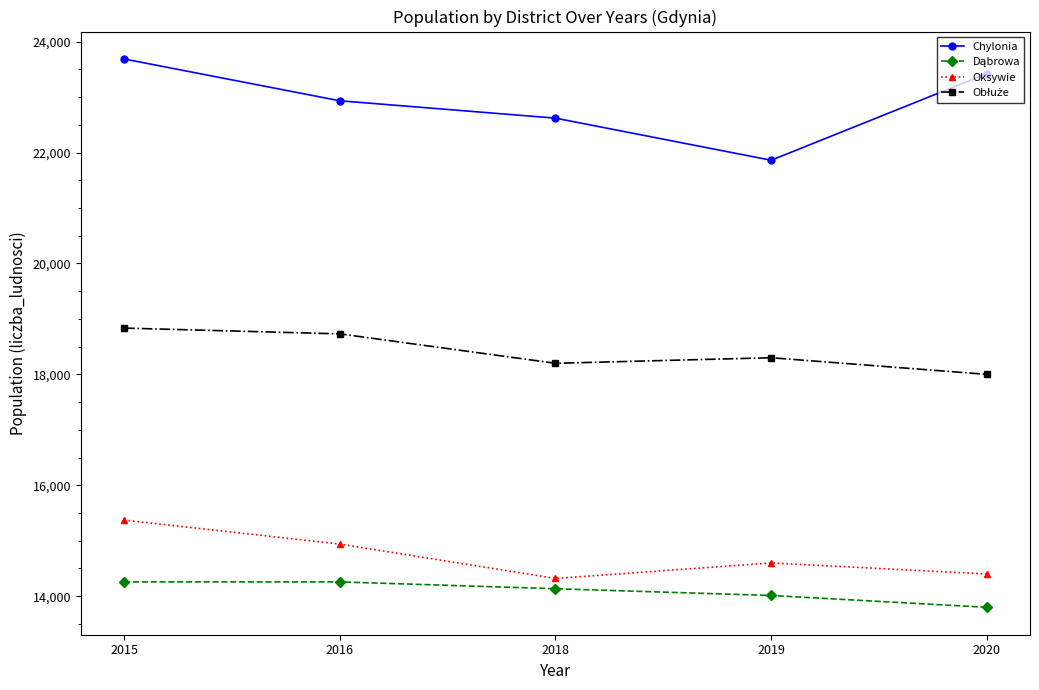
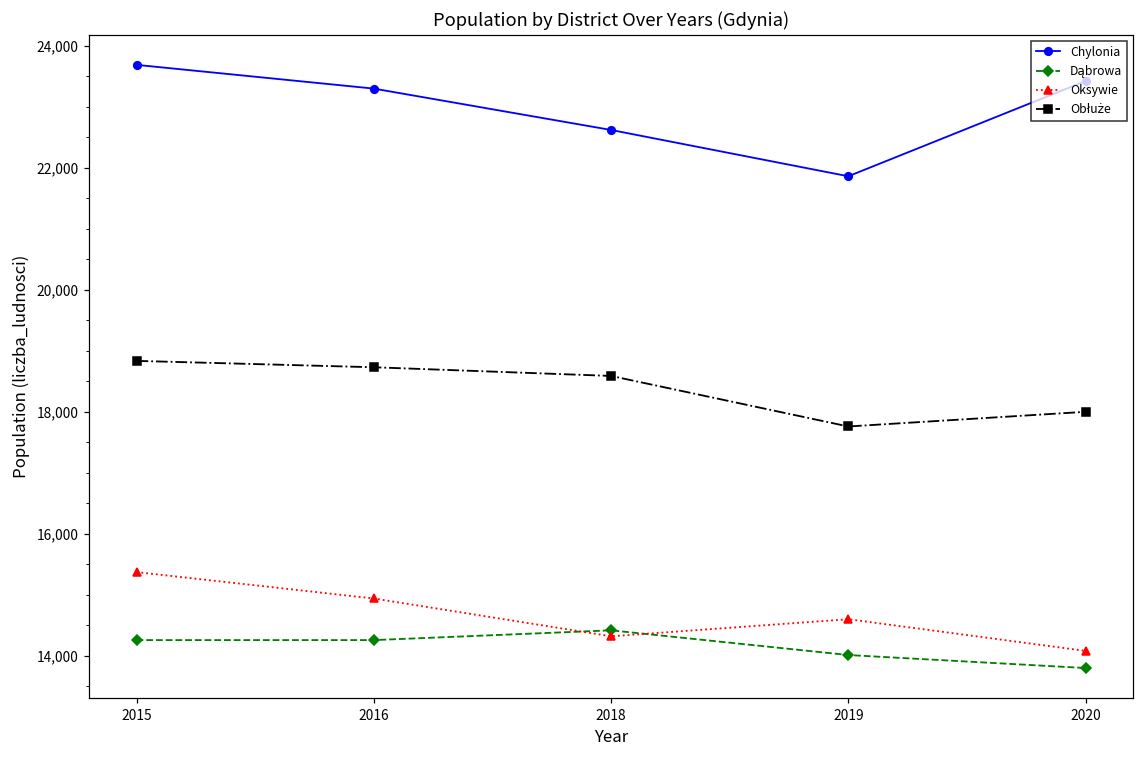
Chylonia, 2016: 22,900 -> 23,300
Dąbrowa, 2018: 14,100 -> 14,400
Obłuże, 2018: 18,200 -> 18,600
Obłuże, 2019: 18,300 -> 17,800
Oksywie, 2020: 14,400 -> 14,100
